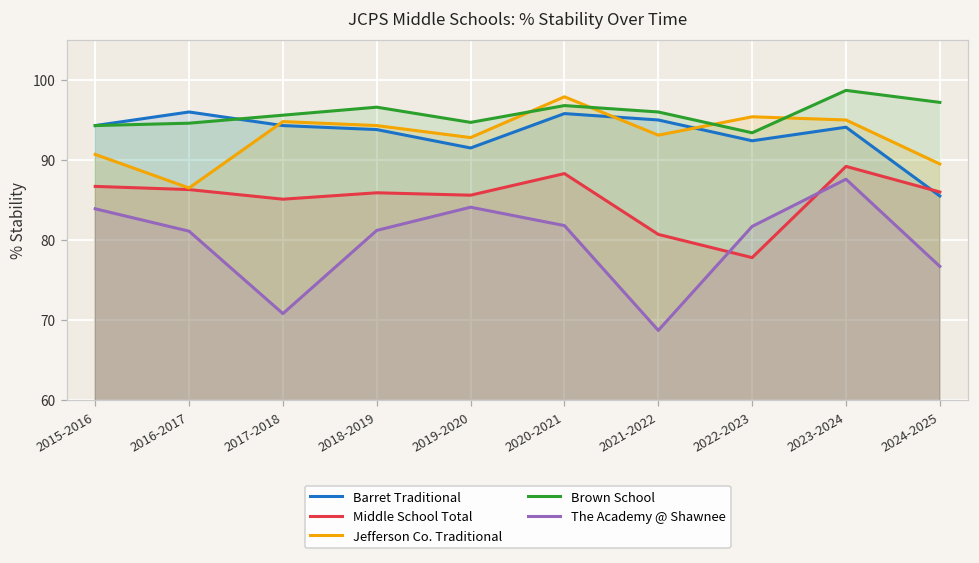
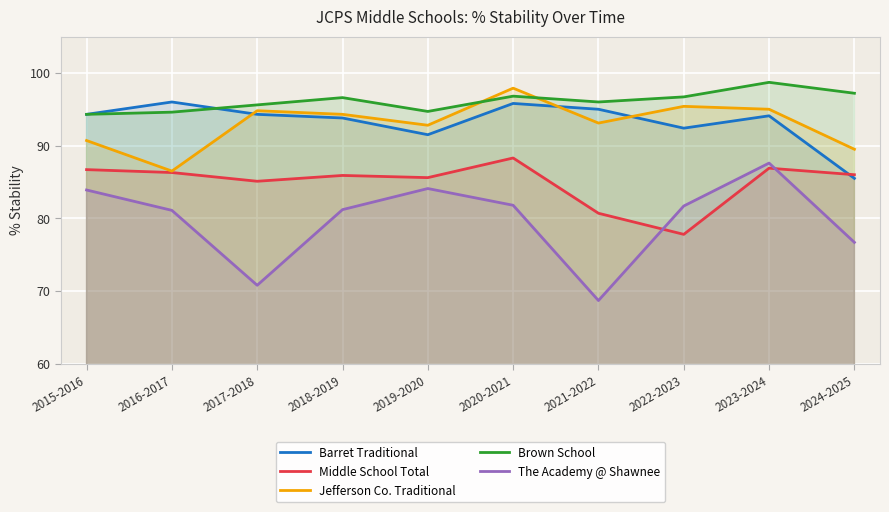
Brown School, 2022-2023: 93 -> 97
Middle School Total, 2023-2024: 89 -> 87
